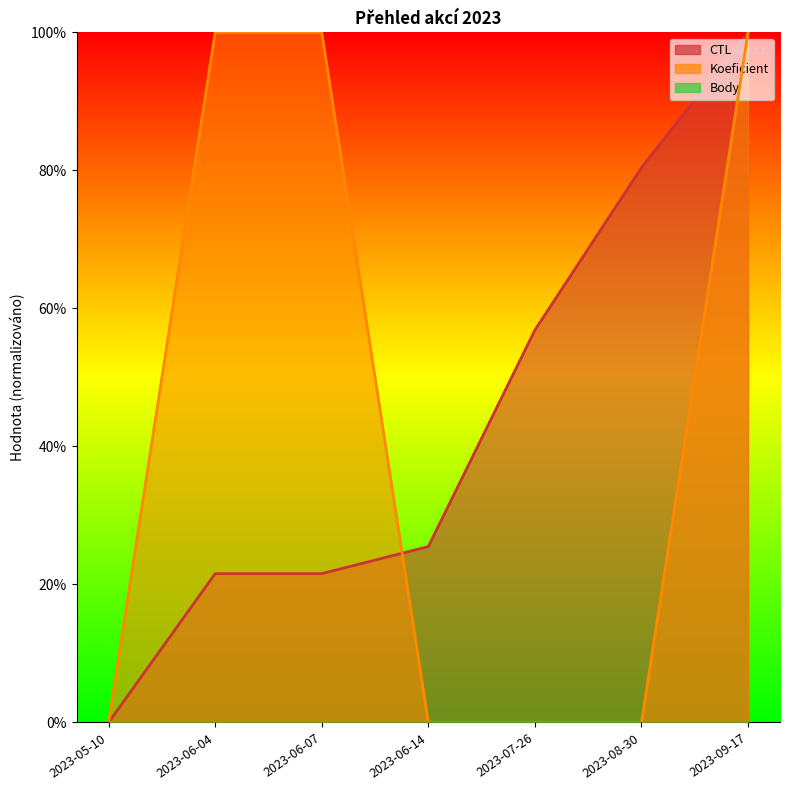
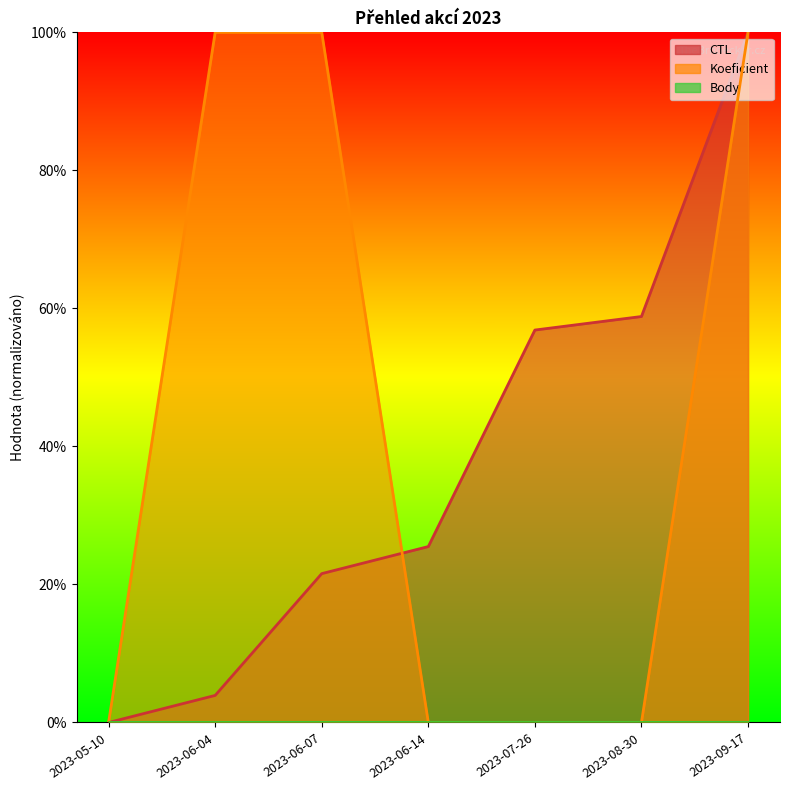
CTL, 2023-06-04: 22% -> 4%
CTL, 2023-08-30: 80% -> 59%
